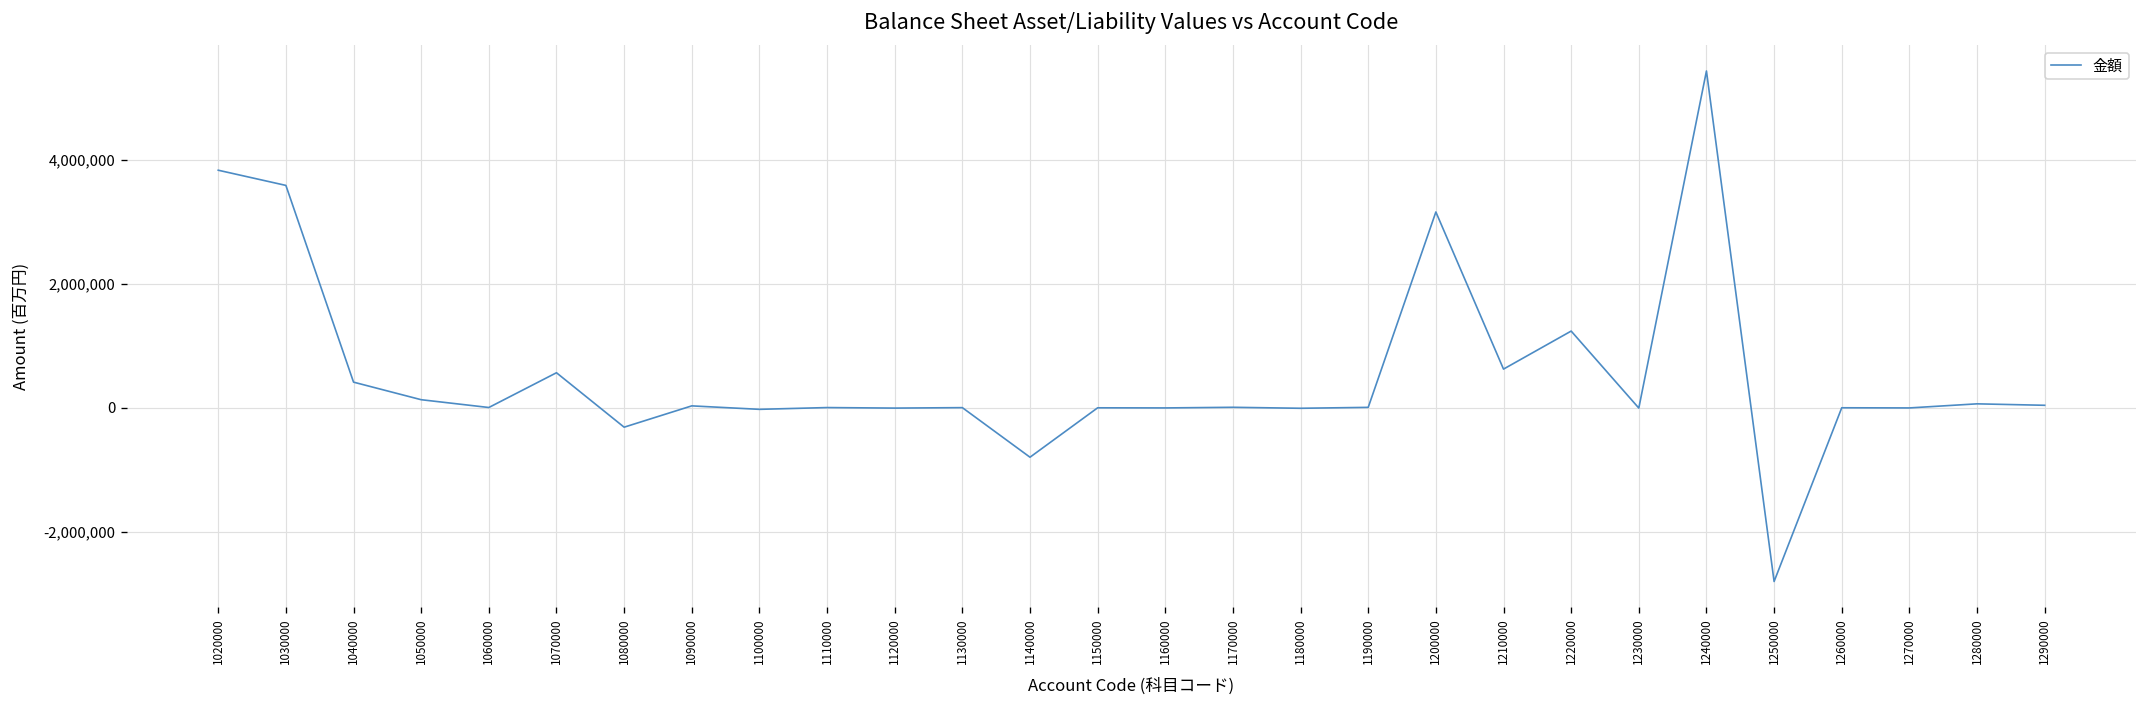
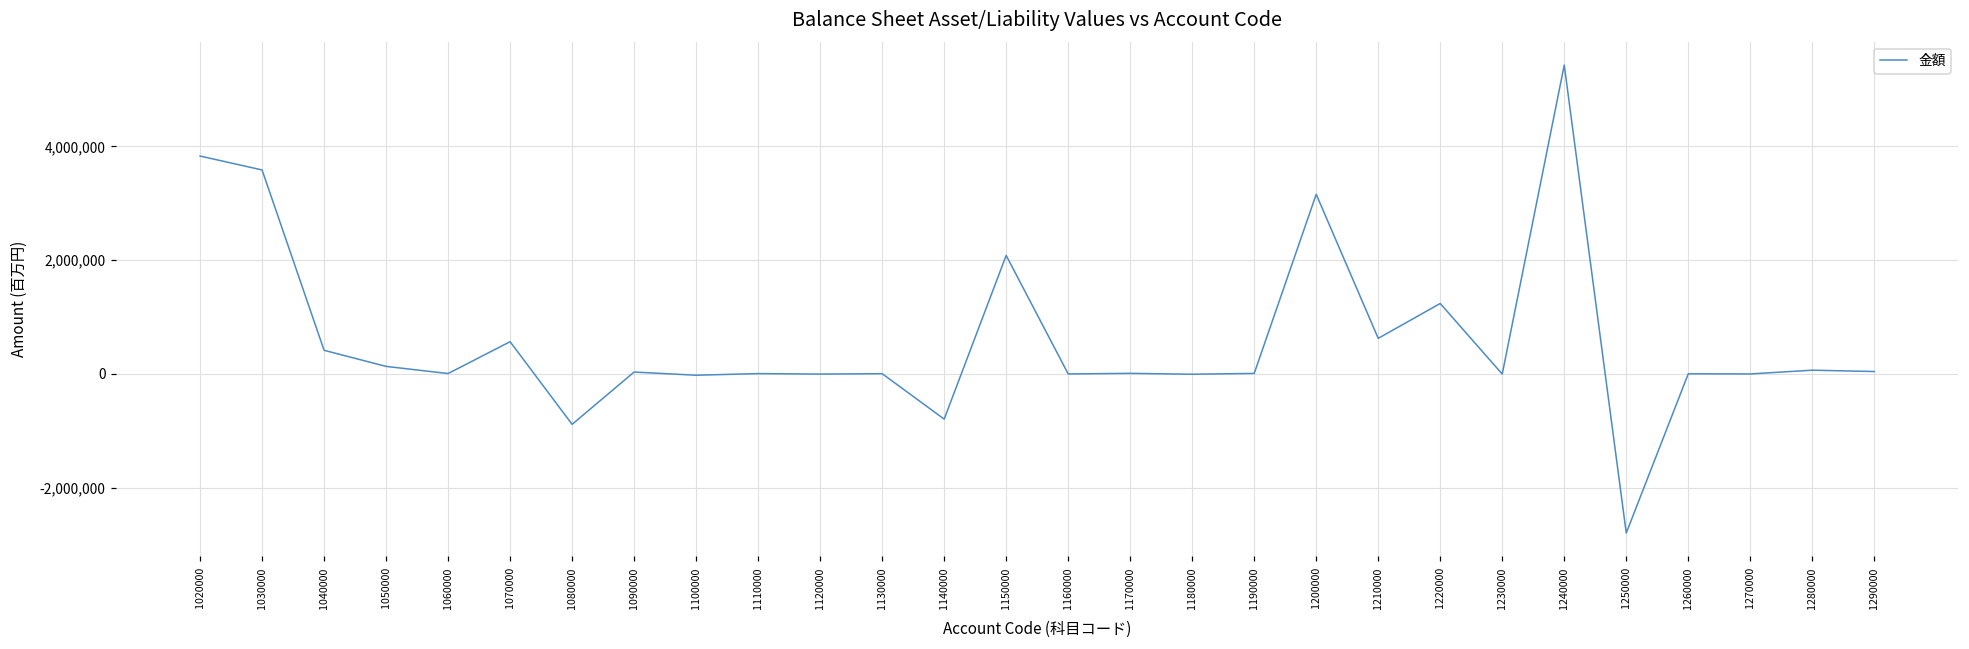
1080000: -300,000 -> -900,000
1150000: 0 -> 2,100,000
